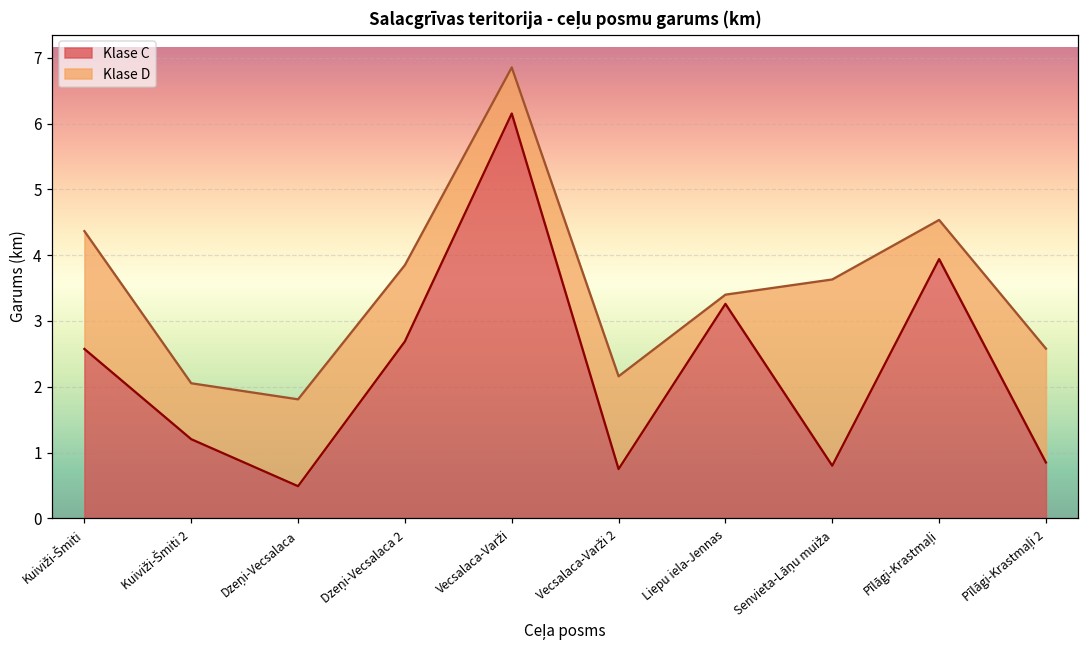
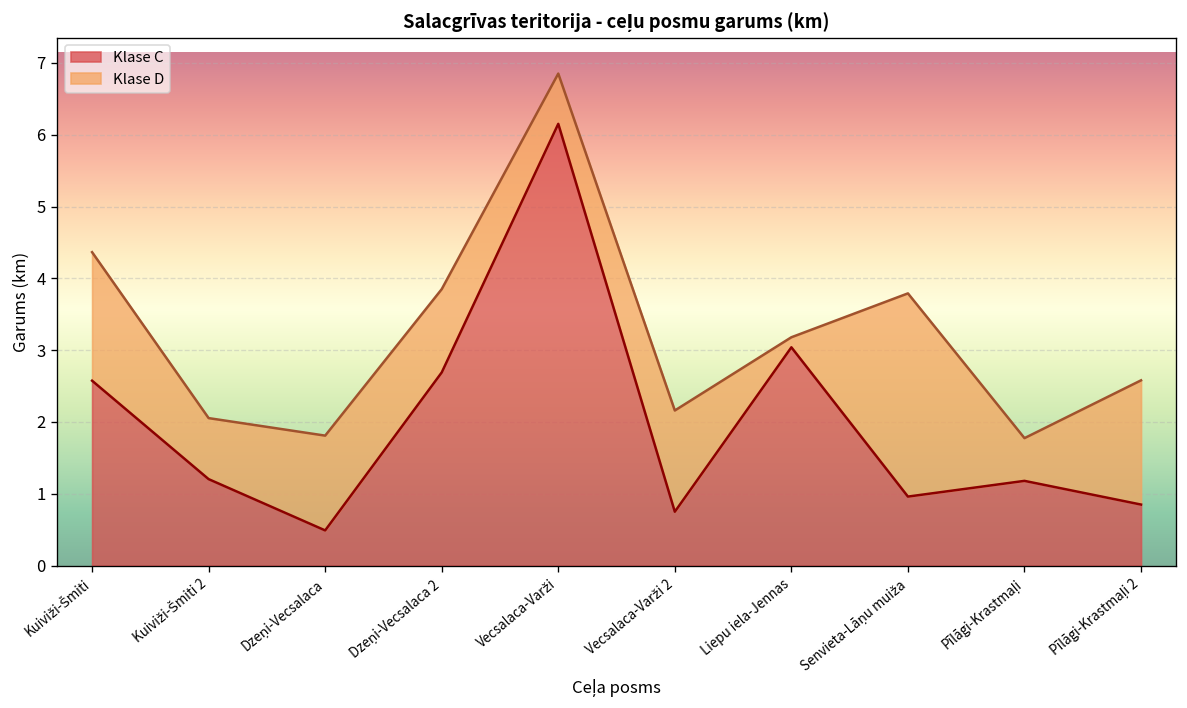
Klase C, Liepu iela-Jennas: 3.3 -> 3.0
Klase C, Senvieta-Lāņu muiža: 0.8 -> 1.0
Klase C, Pīlāgi-Krastmaļi: 3.9 -> 1.2
